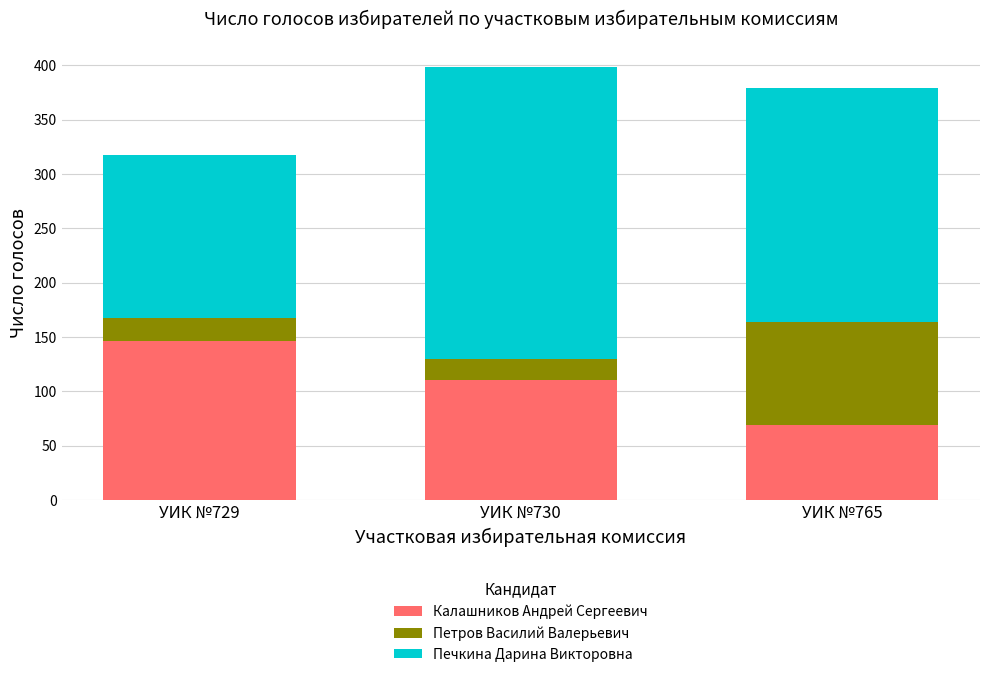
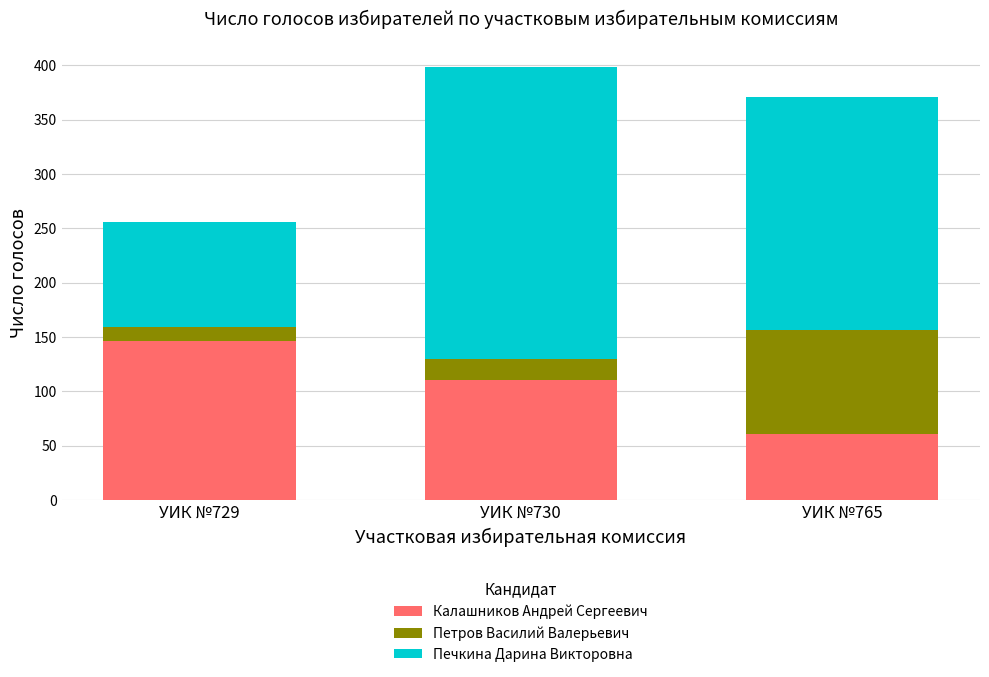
Петров Василий Валерьевич, УИК №729: 21 -> 13
Печкина Дарина Викторовна, УИК №729: 150 -> 97
Калашников Андрей Сергеевич, УИК №765: 69 -> 61
